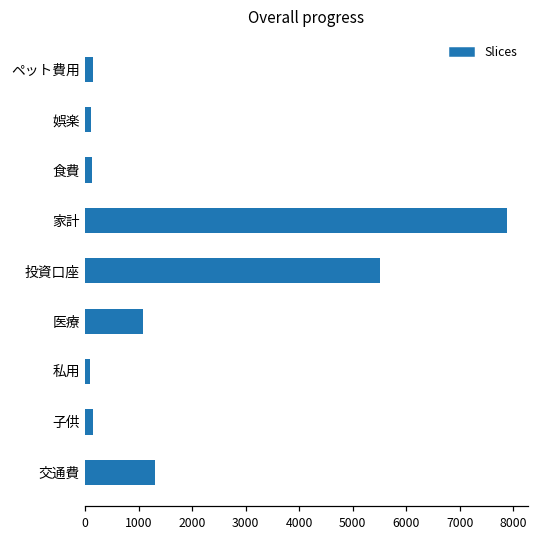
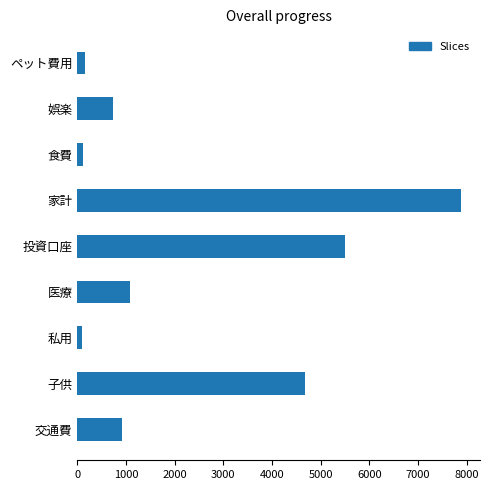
娯楽: 100 -> 700
子供: 200 -> 4700
交通費: 1300 -> 900
